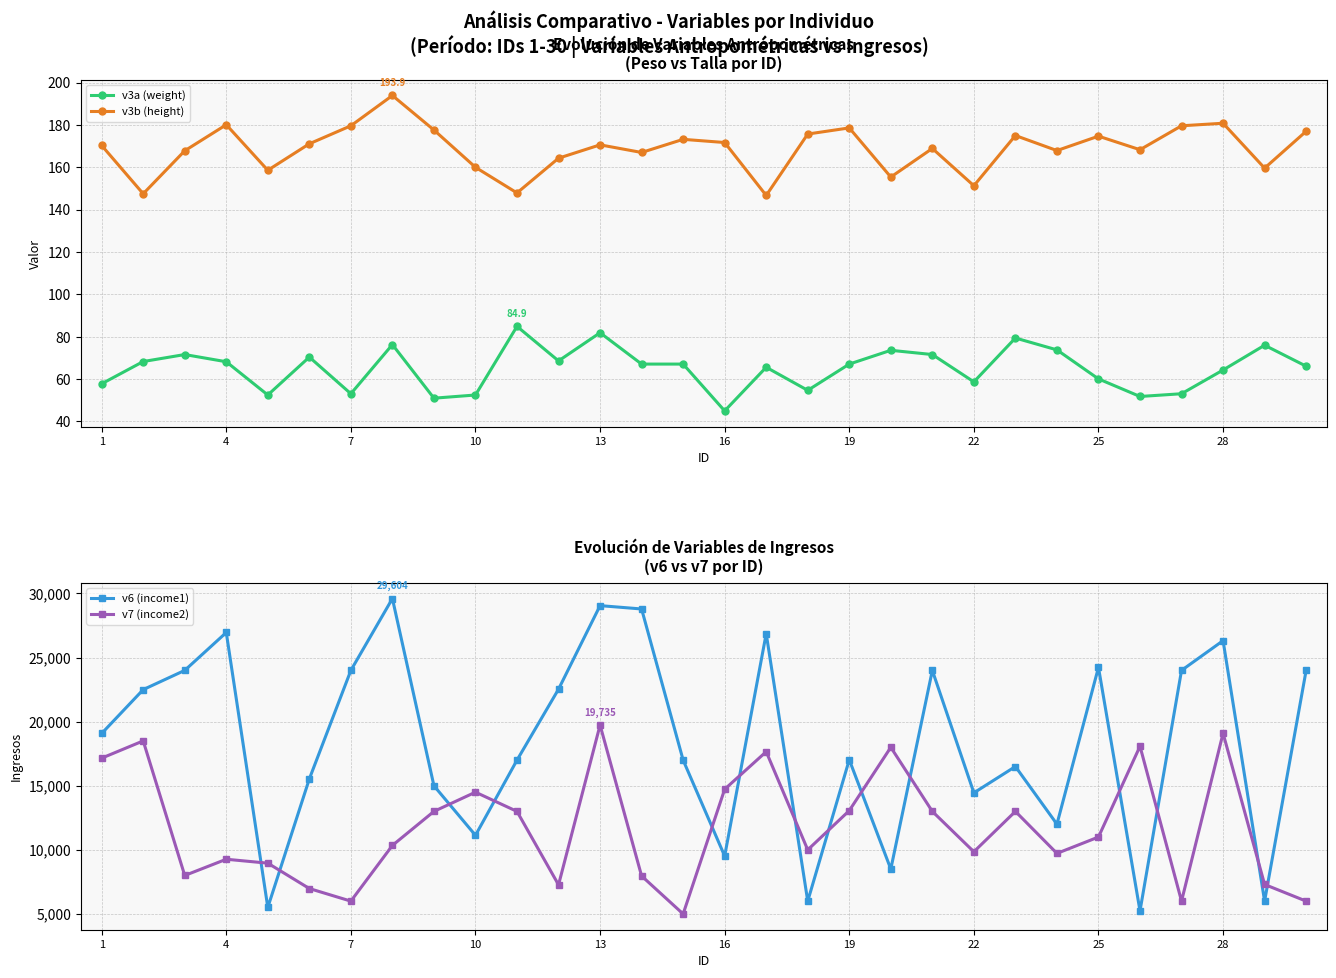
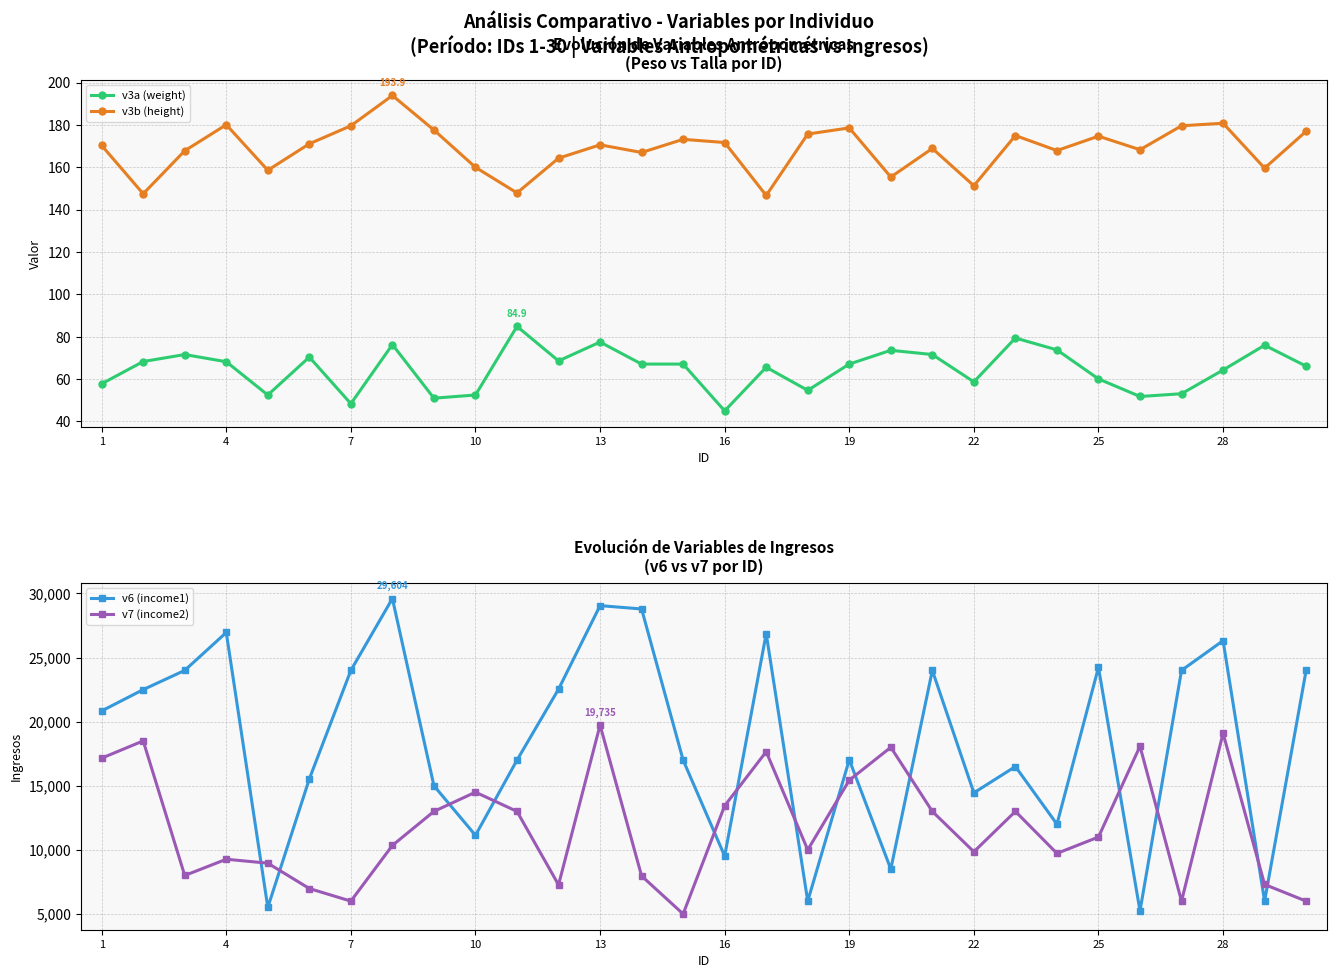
Evolución de Variables Antropométricas (Peso vs Talla por ID), v3a (weight), 7: 53 -> 48
Evolución de Variables Antropométricas (Peso vs Talla por ID), v3a (weight), 13: 82 -> 78
Evolución de Variables de Ingresos (v6 vs v7 por ID), v6 (income1), 1: 19,100 -> 20,800
Evolución de Variables de Ingresos (v6 vs v7 por ID), v7 (income2), 16: 14,700 -> 13,400
Evolución de Variables de Ingresos (v6 vs v7 por ID), v7 (income2), 19: 13,100 -> 15,400
